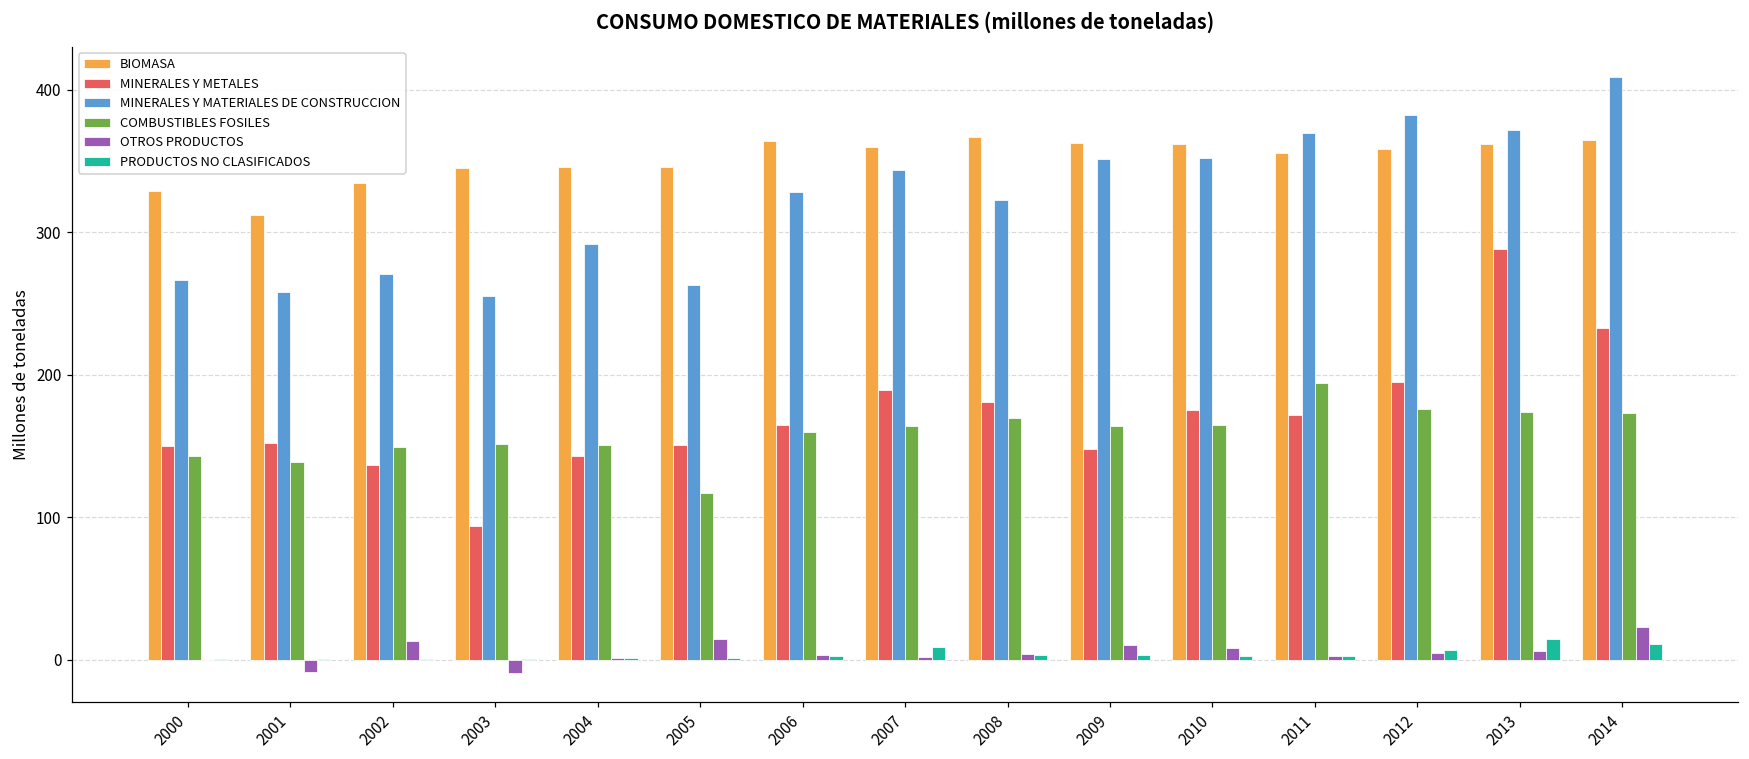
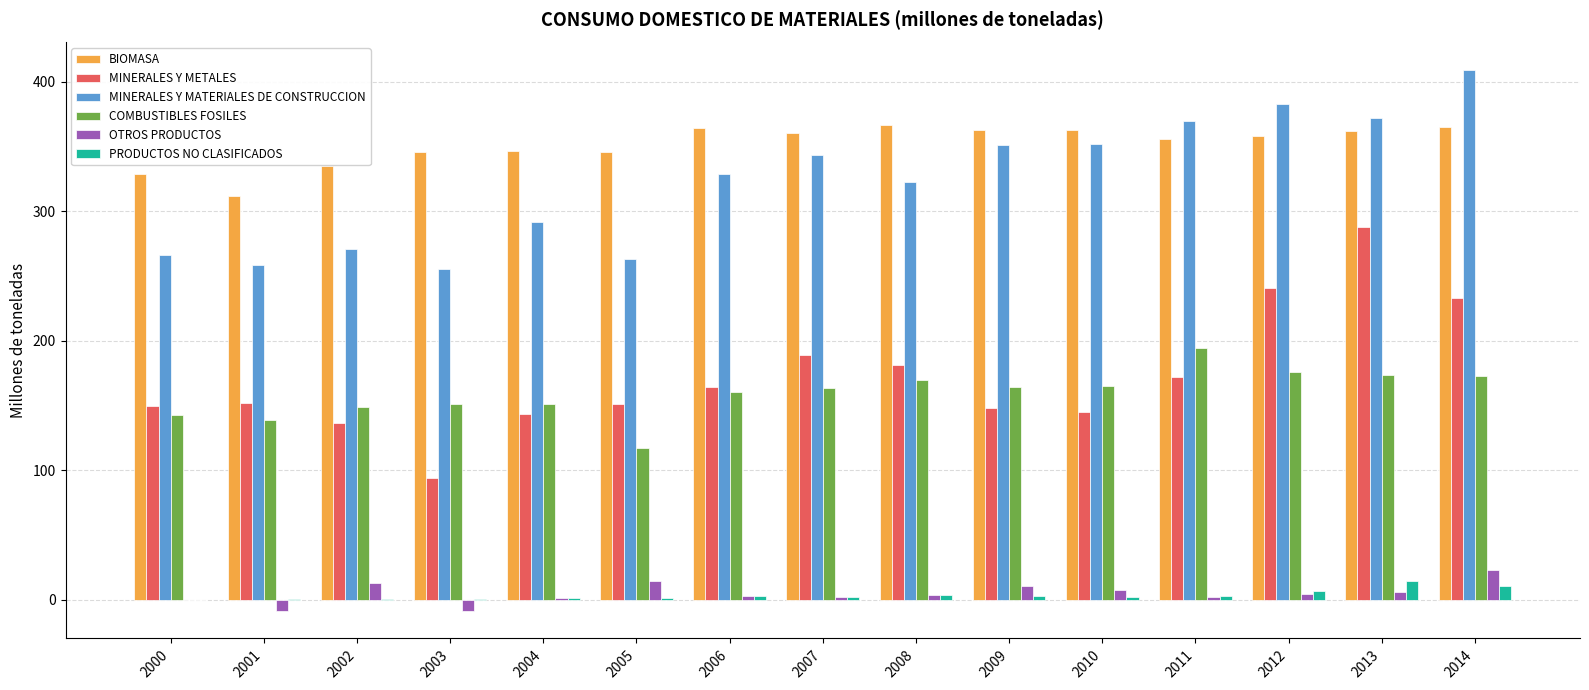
PRODUCTOS NO CLASIFICADOS, 2007: 9 -> 2
MINERALES Y METALES, 2010: 175 -> 145
MINERALES Y METALES, 2012: 195 -> 240
